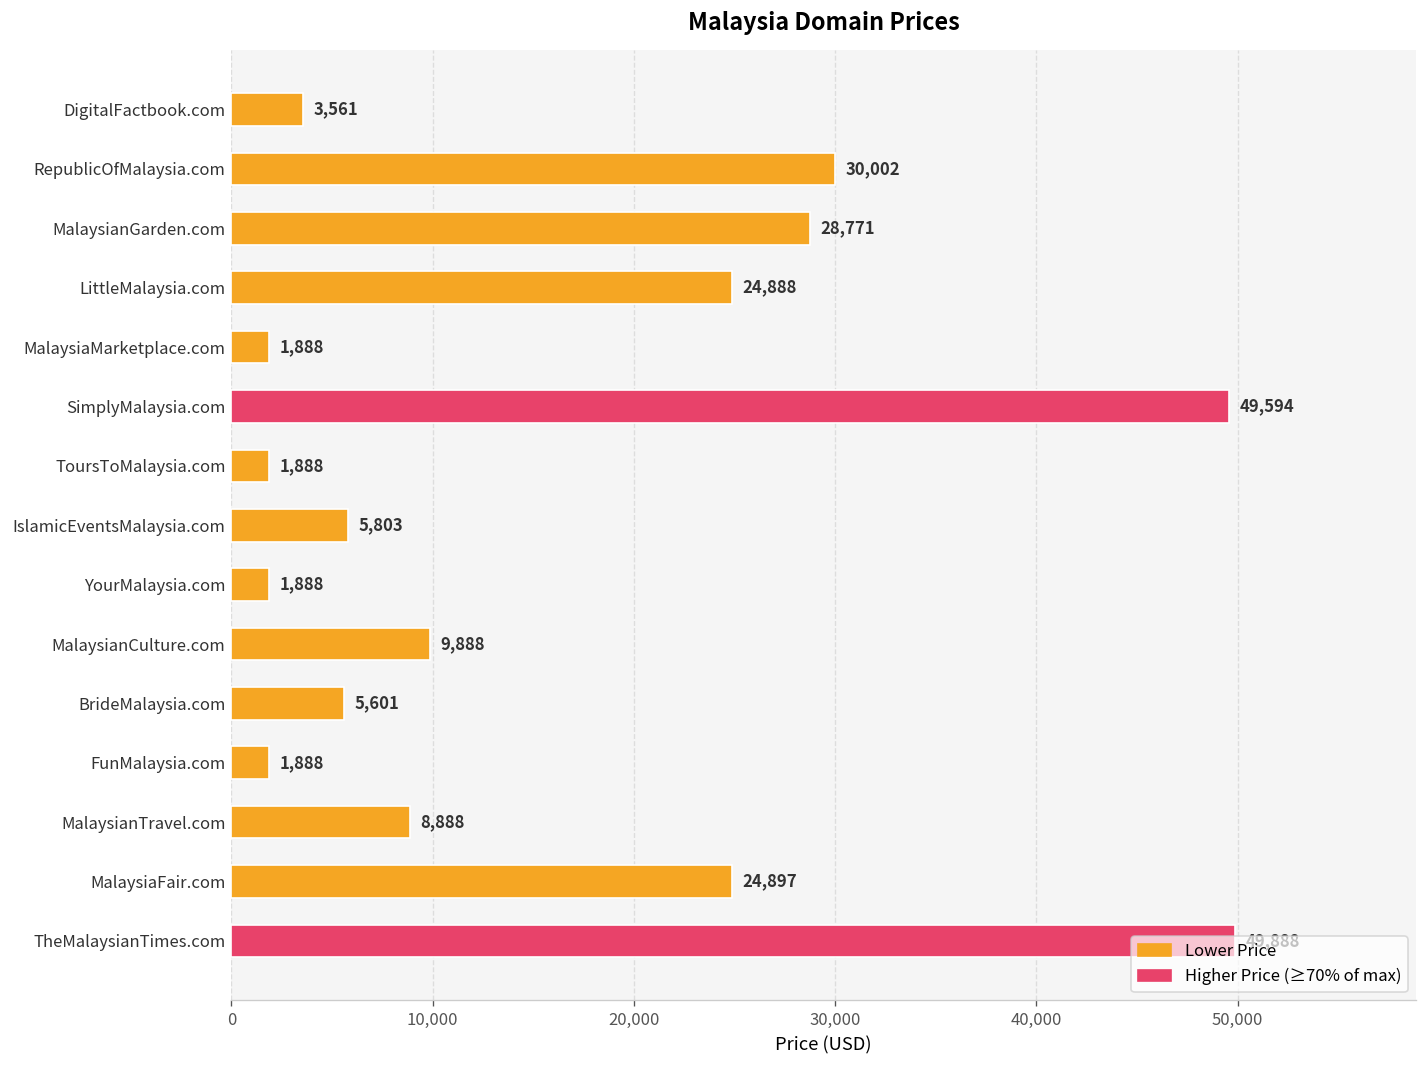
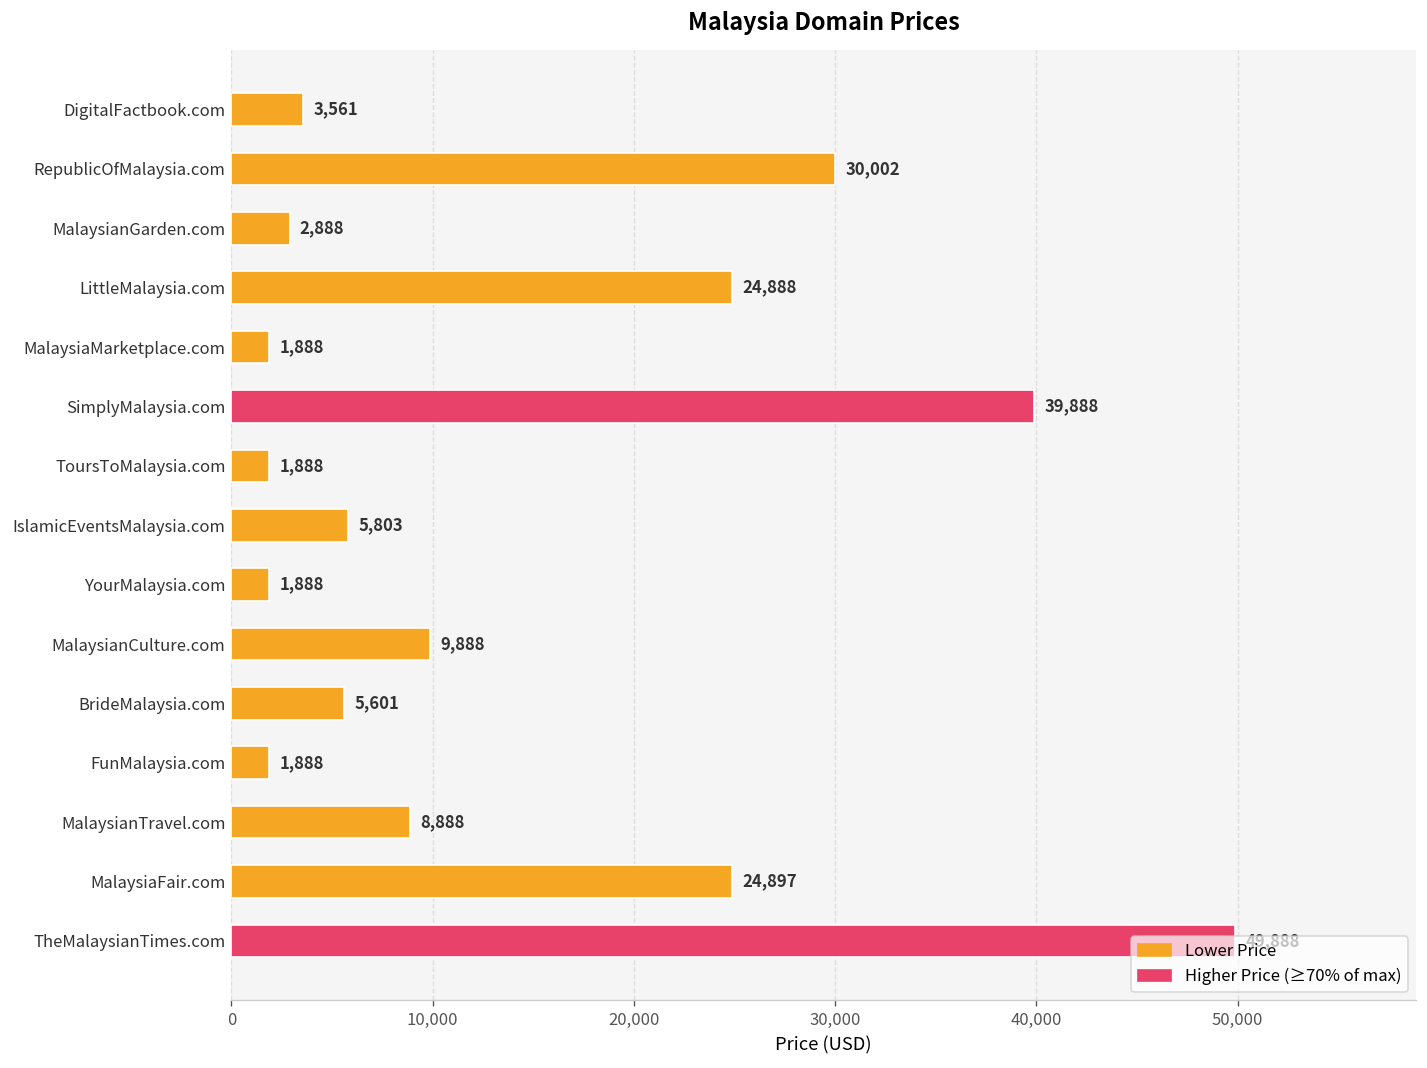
MalaysianGarden.com: 28,771 -> 2,888
SimplyMalaysia.com: 49,594 -> 39,888
